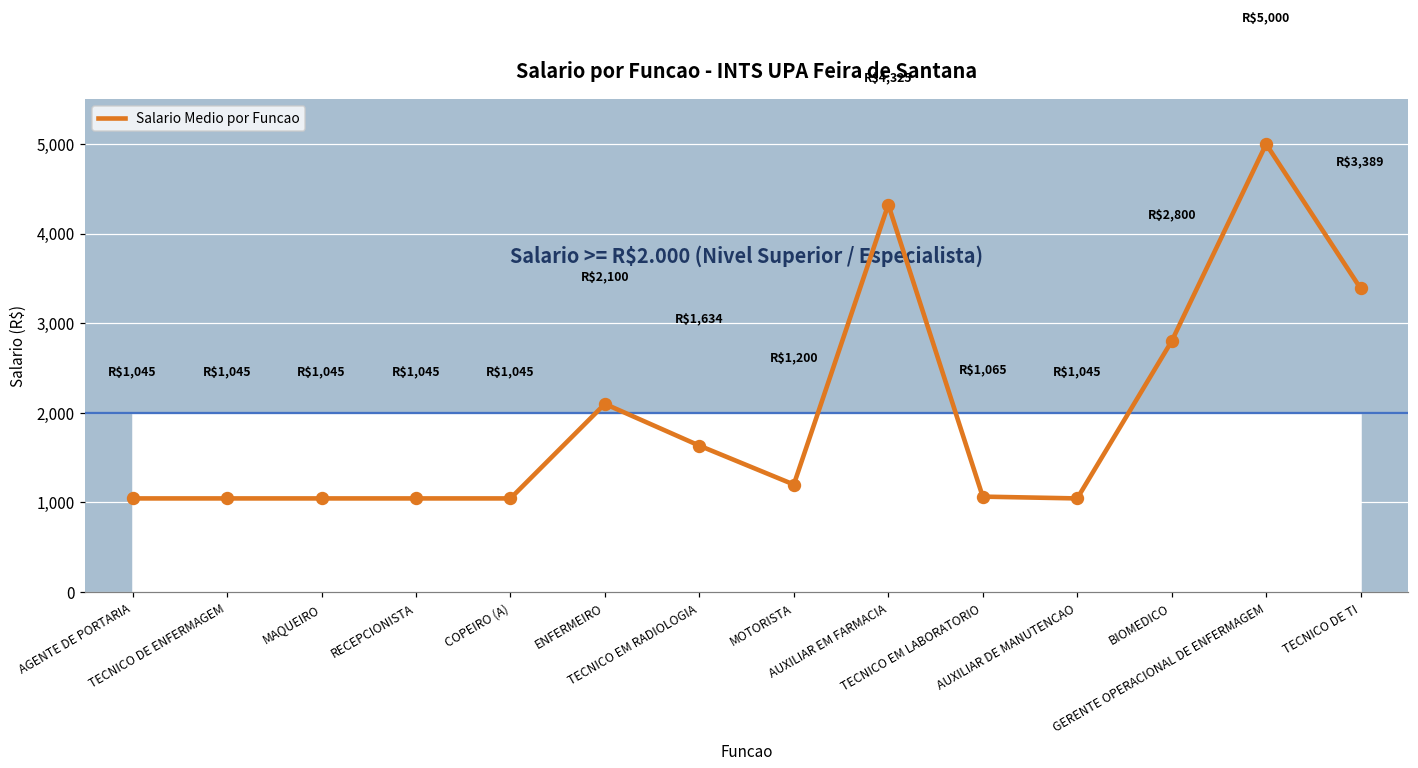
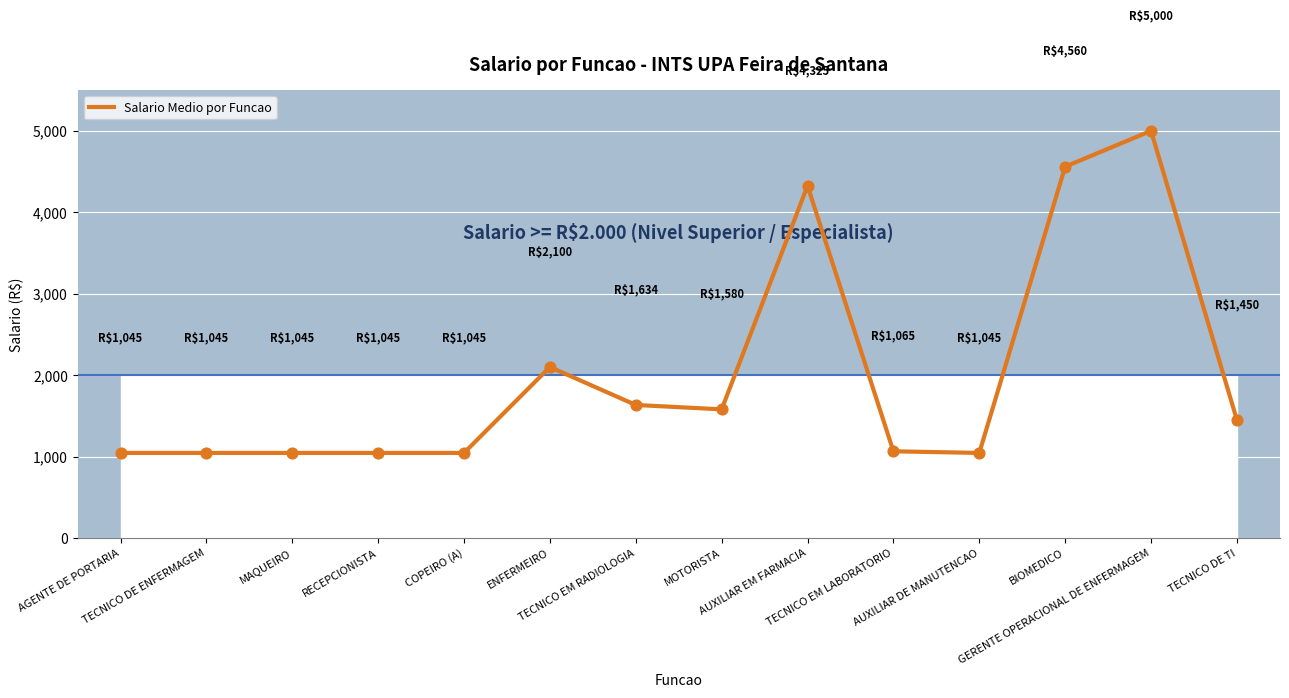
Salario Medio por Funcao, MOTORISTA: $1,200 -> $1,580
Salario Medio por Funcao, BIOMEDICO: $2,800 -> $4,560
Salario Medio por Funcao, TECNICO DE TI: $3,389 -> $1,450
